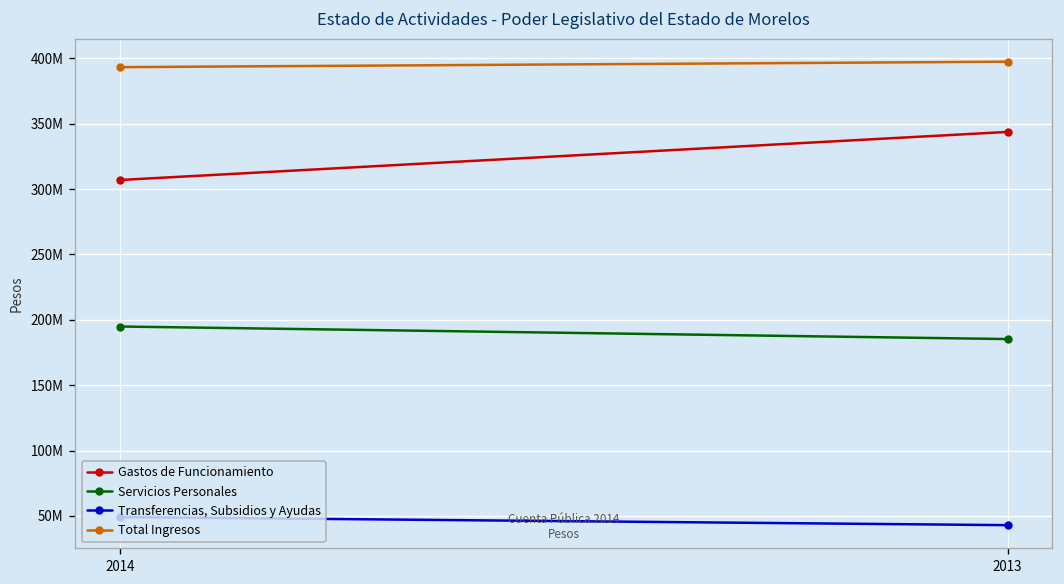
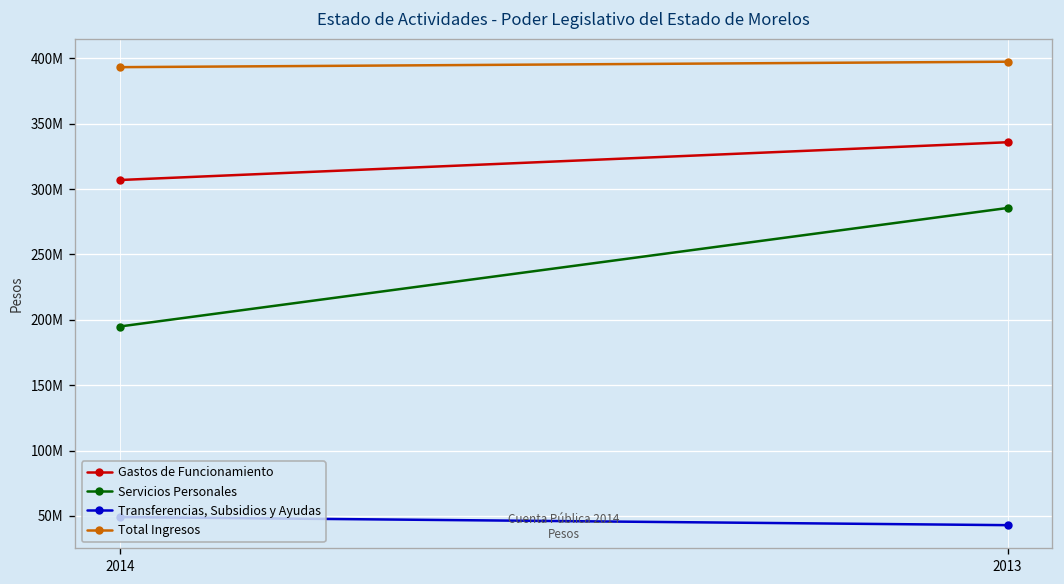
Gastos de Funcionamiento, 2013: 344000000 -> 336000000
Servicios Personales, 2013: 185000000 -> 286000000
